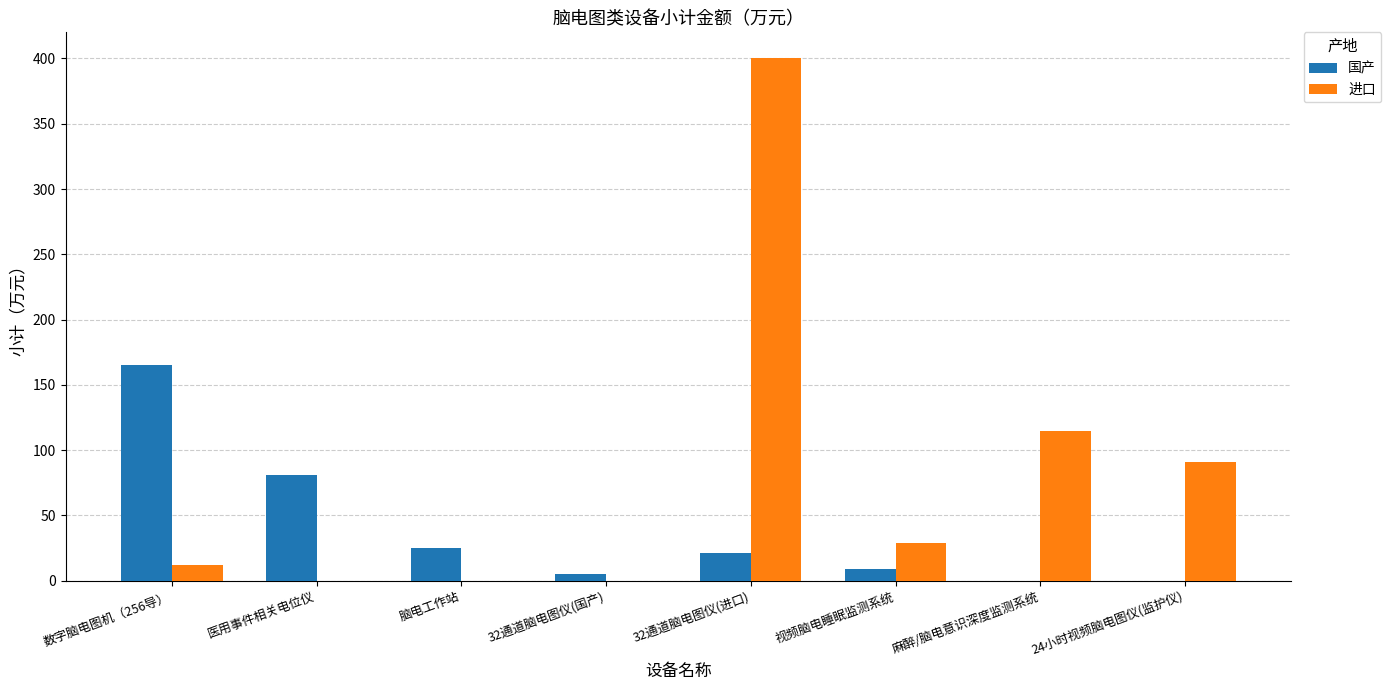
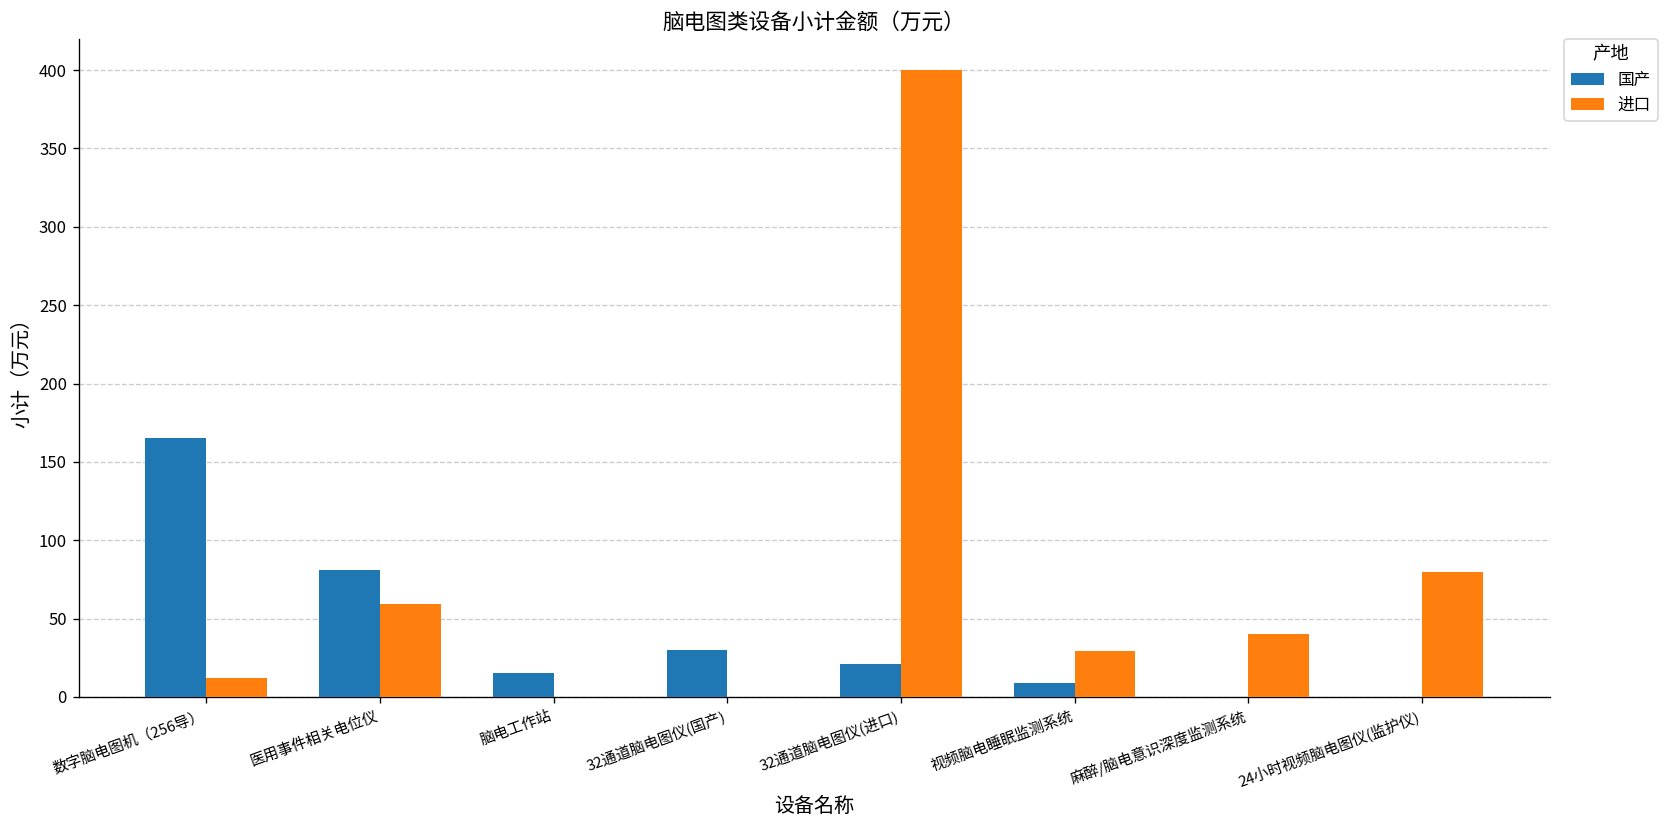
进口, 医用事件相关电位仪: 0 -> 59
国产, 脑电工作站: 25 -> 15
国产, 32通道脑电图仪(国产): 5 -> 30
进口, 麻醉/脑电意识深度监测系统: 115 -> 40
进口, 24小时视频脑电图仪(监护仪): 91 -> 80
